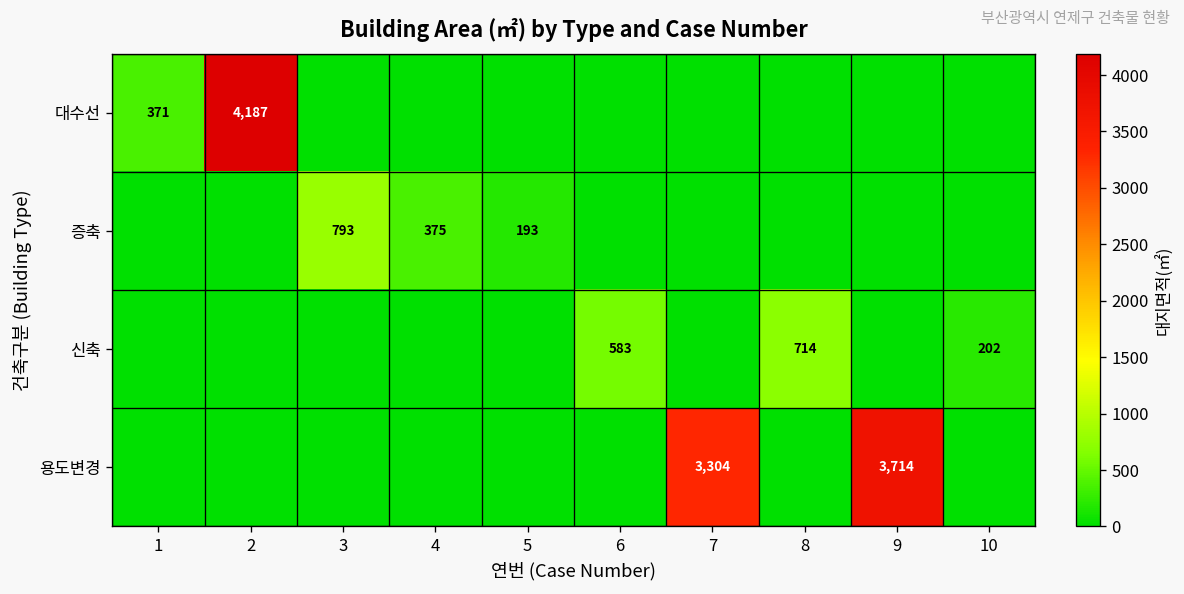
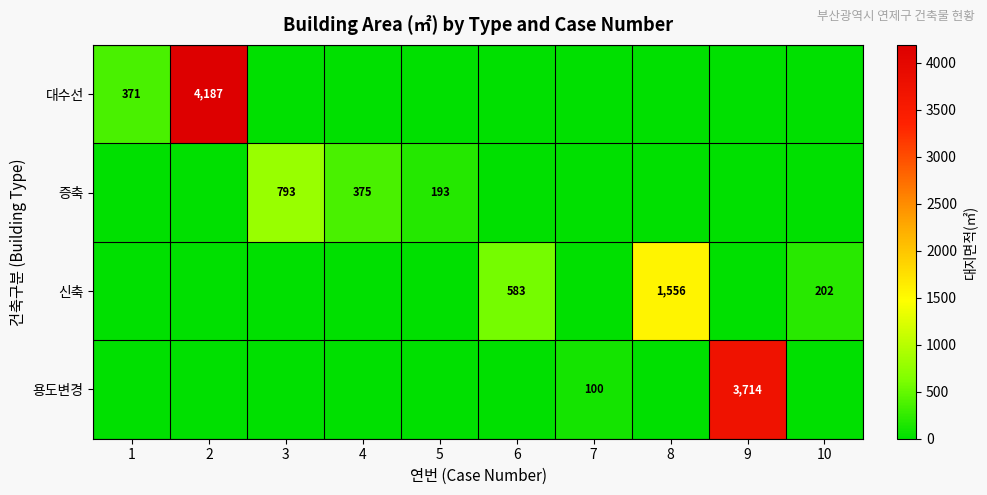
신축, 8: 714 -> 1,556
용도변경, 7: 3,304 -> 100
